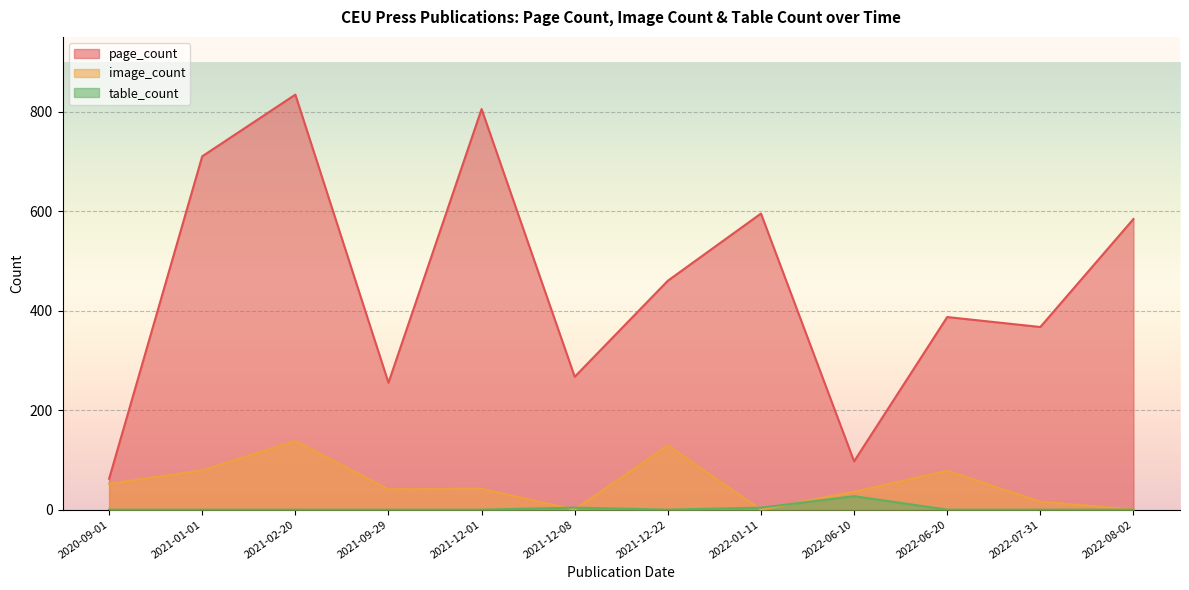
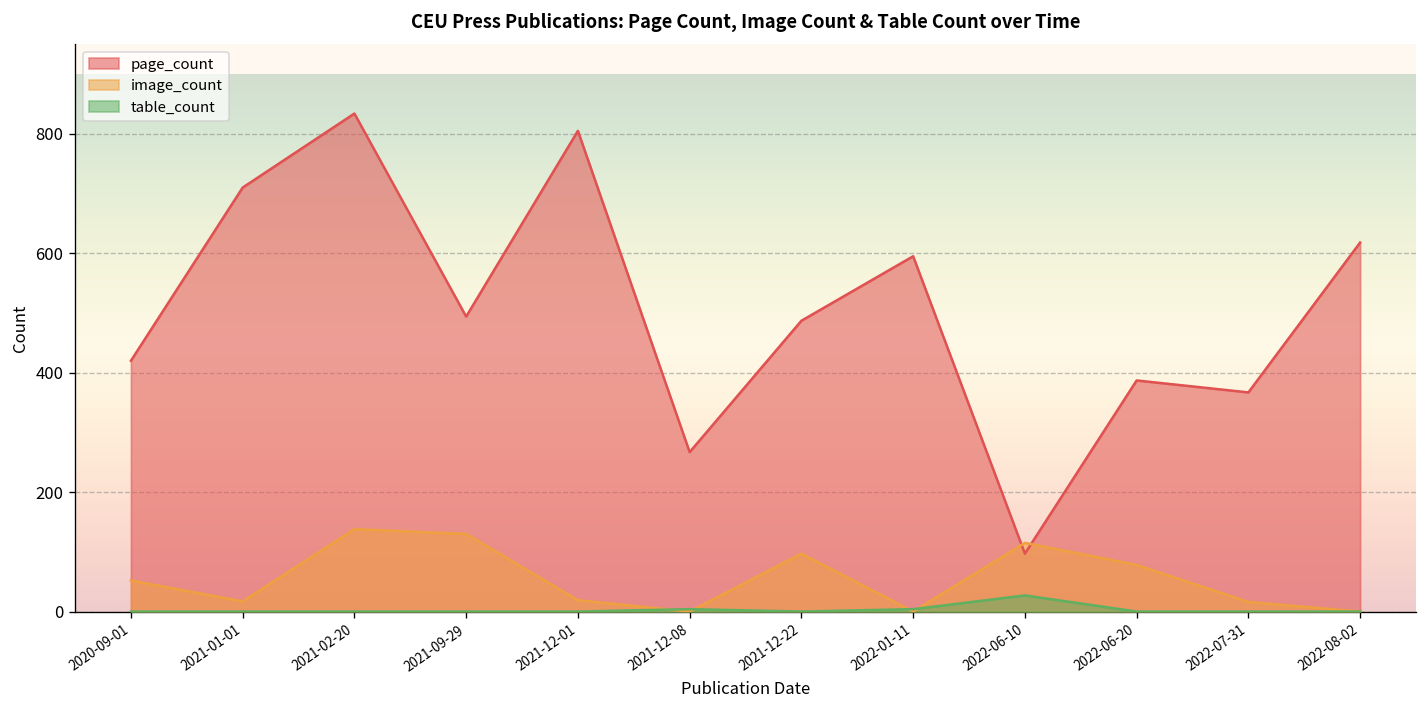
page_count, 2020-09-01: 60 -> 420
image_count, 2021-01-01: 80 -> 20
page_count, 2021-09-29: 260 -> 490
image_count, 2021-09-29: 40 -> 130
image_count, 2021-12-01: 40 -> 20
page_count, 2021-12-22: 460 -> 490
image_count, 2021-12-22: 130 -> 100
image_count, 2022-06-10: 40 -> 120
page_count, 2022-08-02: 580 -> 620
